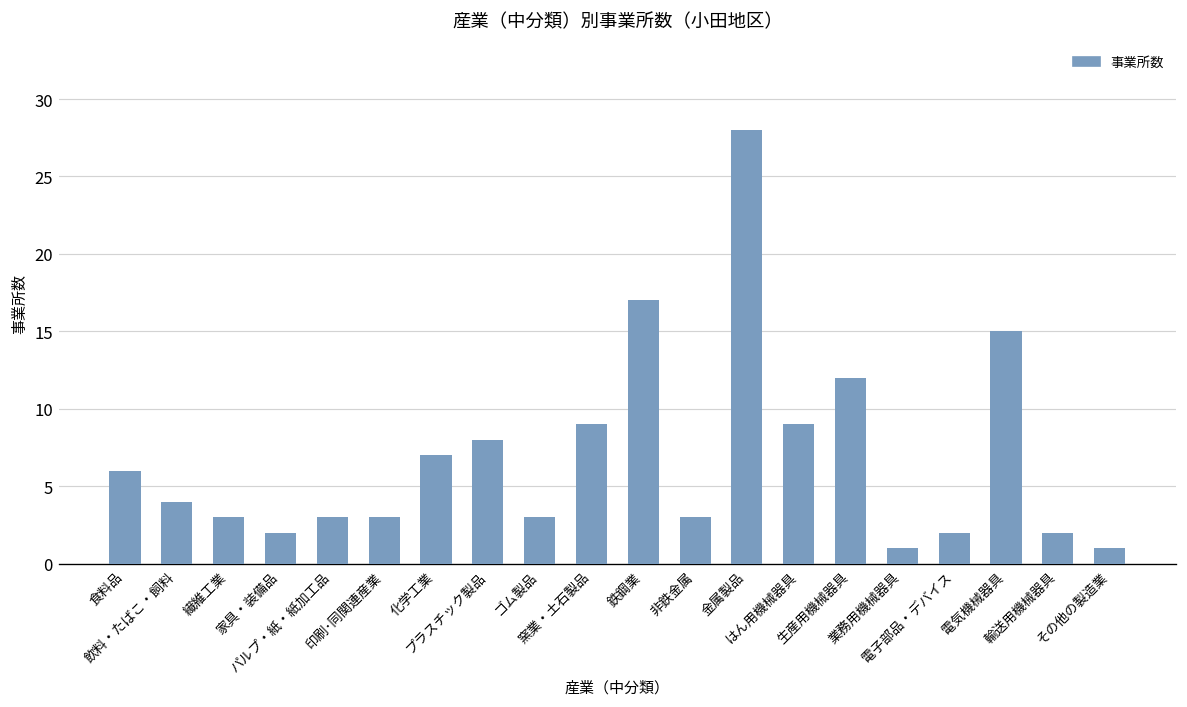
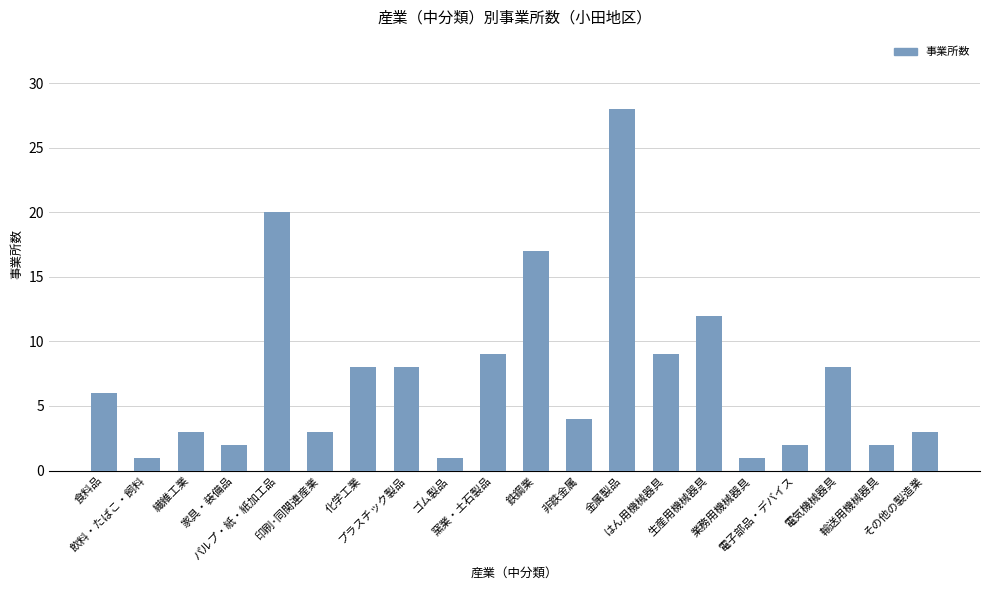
飲料・たばこ・飼料: 4 -> 1
パルプ・紙・紙加工品: 3 -> 20
化学工業: 7 -> 8
ゴム製品: 3 -> 1
非鉄金属: 3 -> 4
電気機械器具: 15 -> 8
その他の製造業: 1 -> 3
